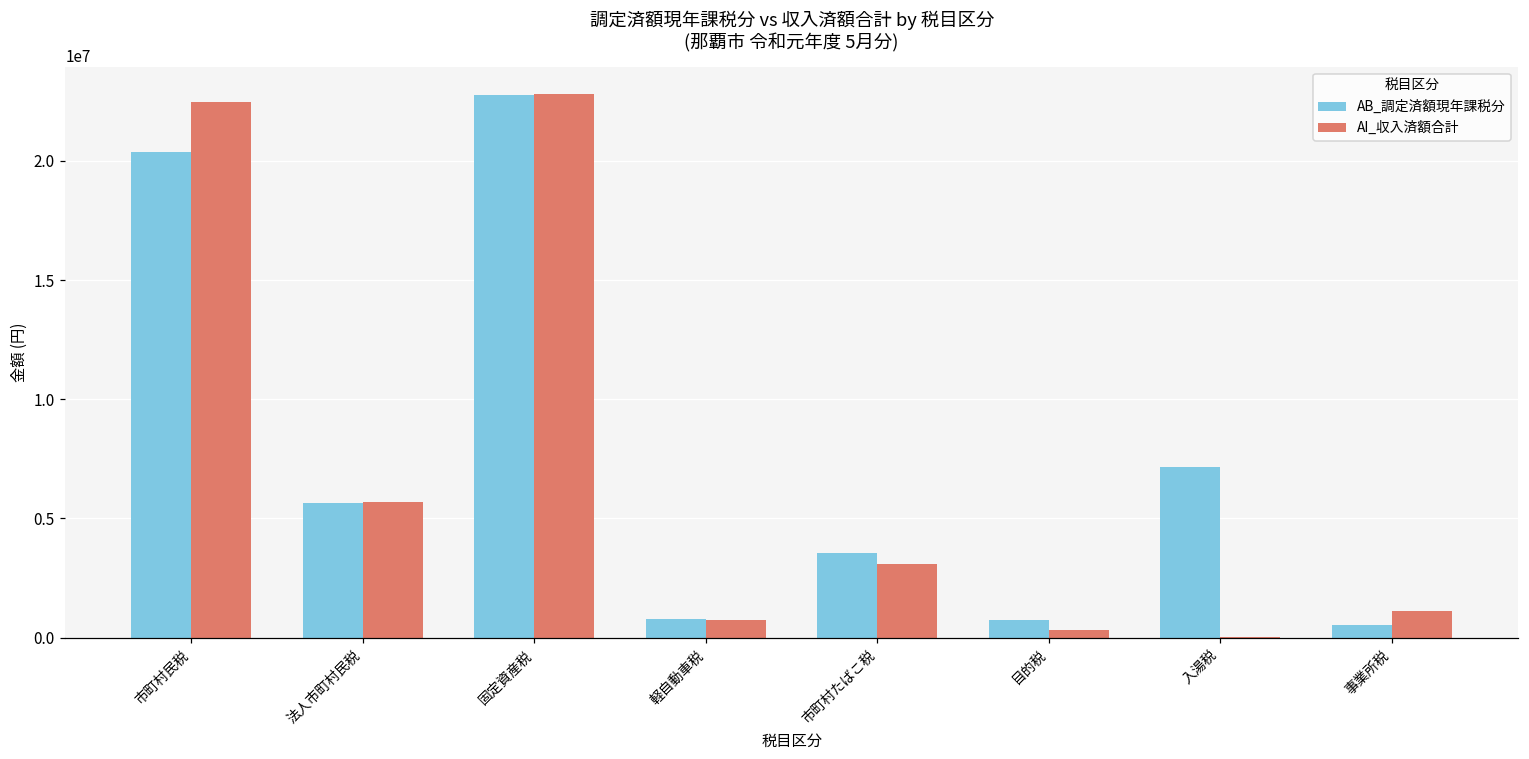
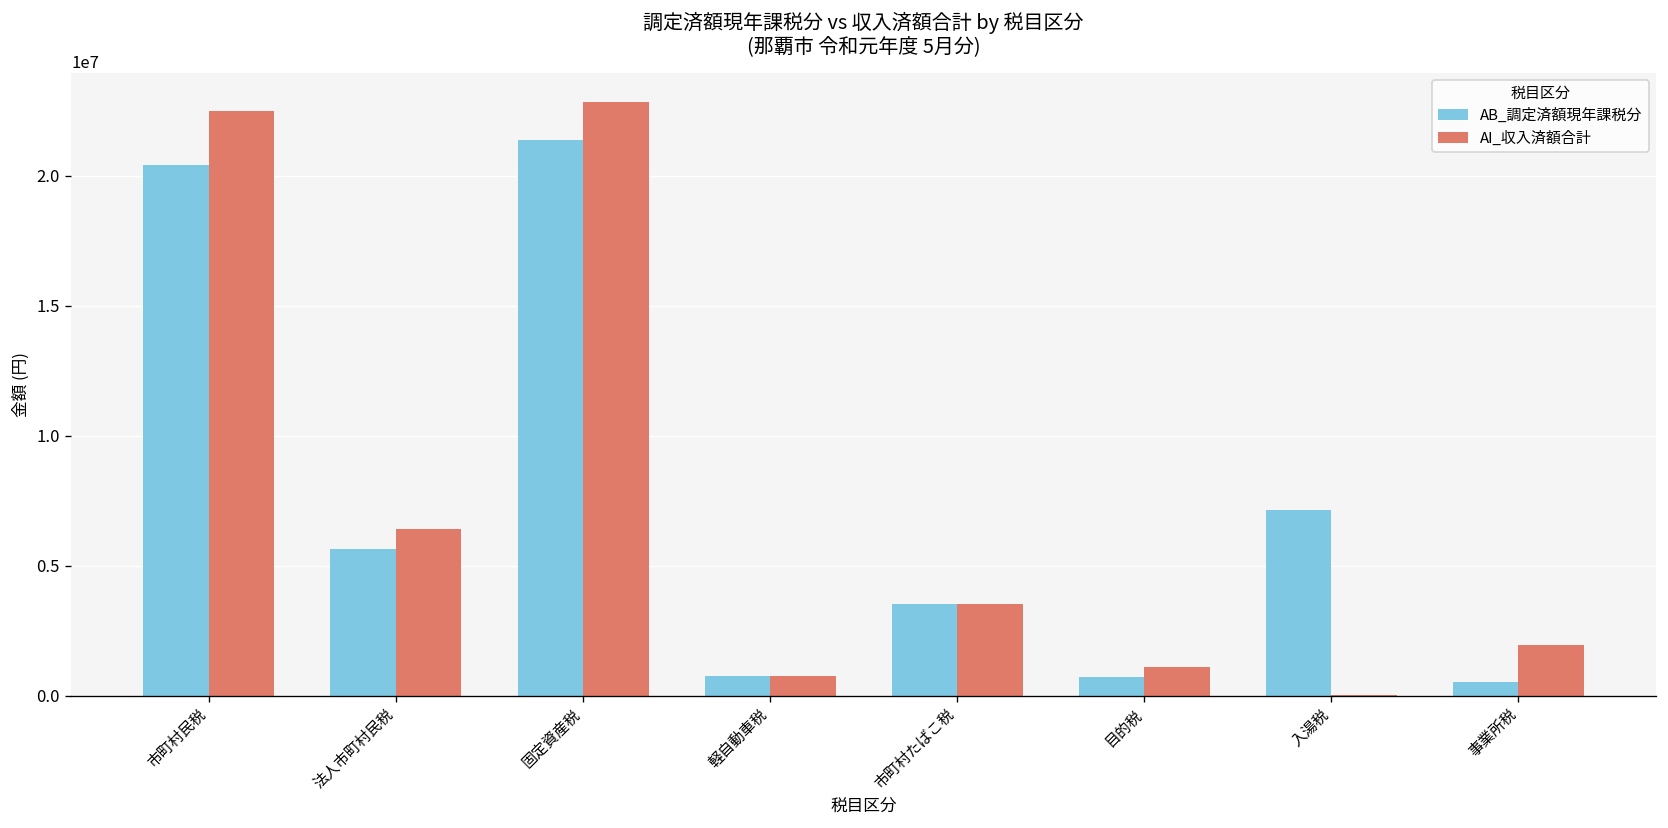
AI_収入済額合計, 法人市町村民税: 5700000 -> 6400000
AB_調定済額現年課税分, 固定資産税: 22800000 -> 21400000
AI_収入済額合計, 市町村たばこ税: 3100000 -> 3500000
AI_収入済額合計, 目的税: 300000 -> 1100000
AI_収入済額合計, 事業所税: 1100000 -> 2000000
